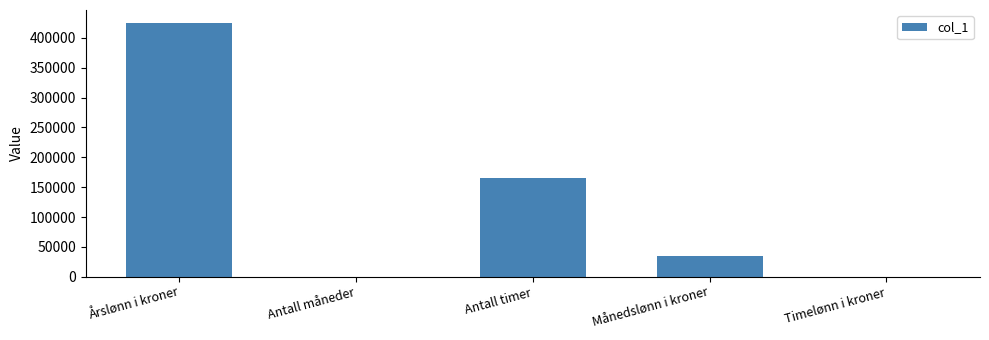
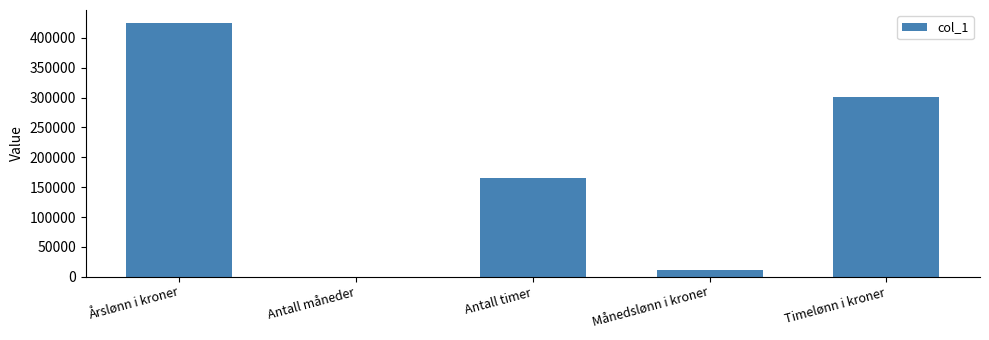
Månedslønn i kroner: 40000 -> 10000
Timelønn i kroner: 0 -> 300000
